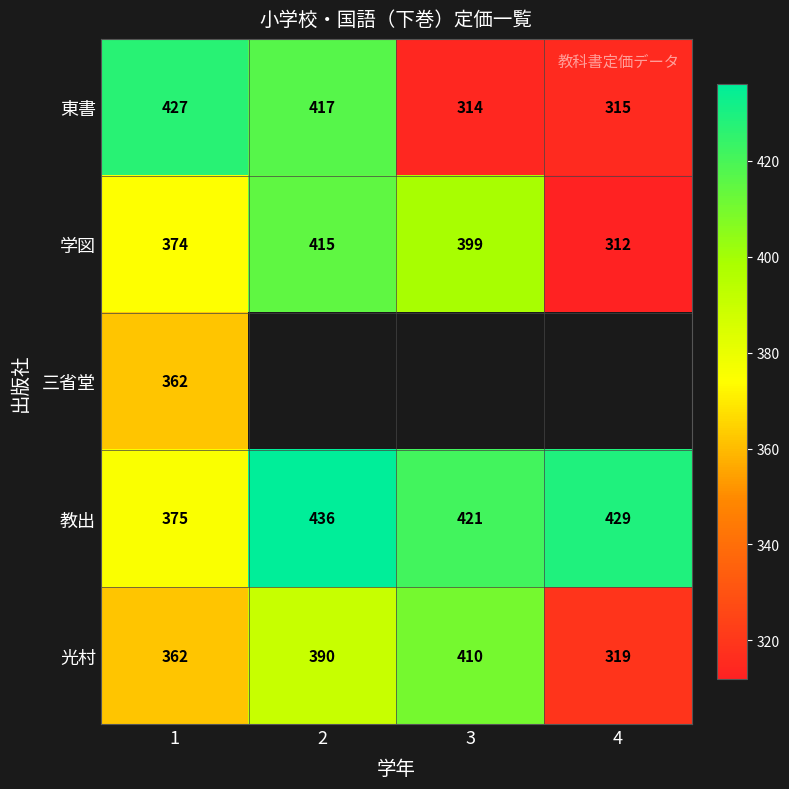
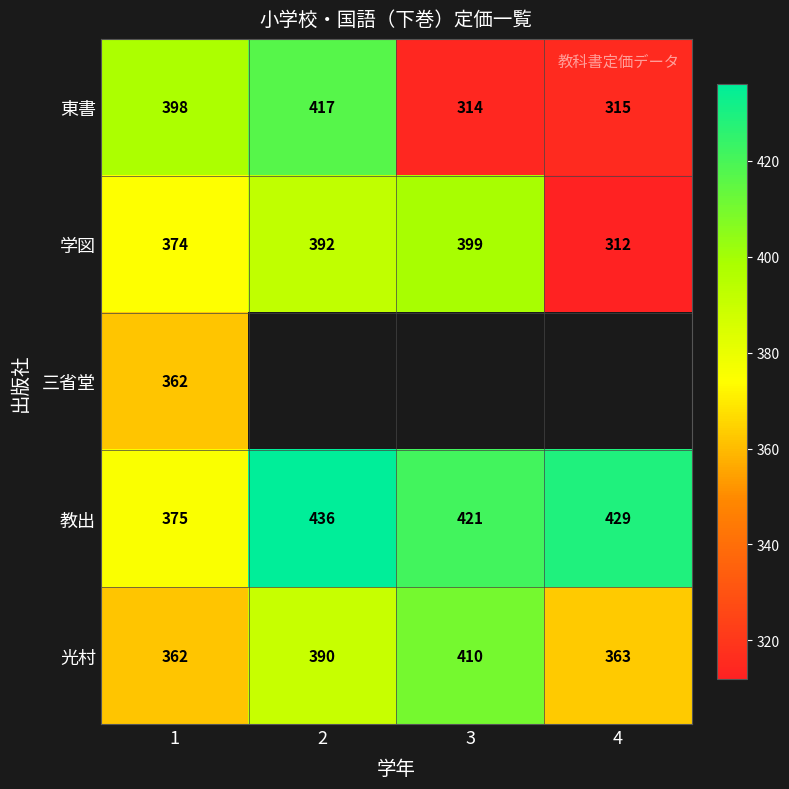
東書, 1: 427 -> 398
学図, 2: 415 -> 392
光村, 4: 319 -> 363
